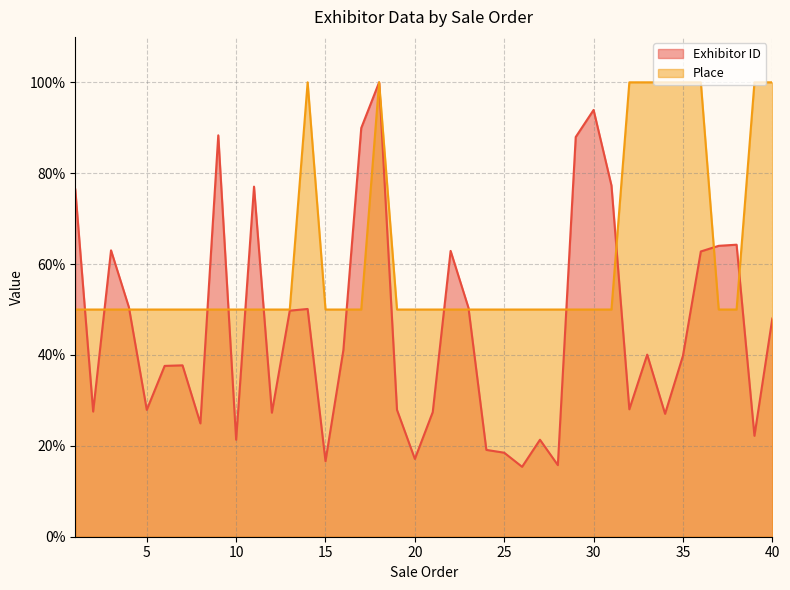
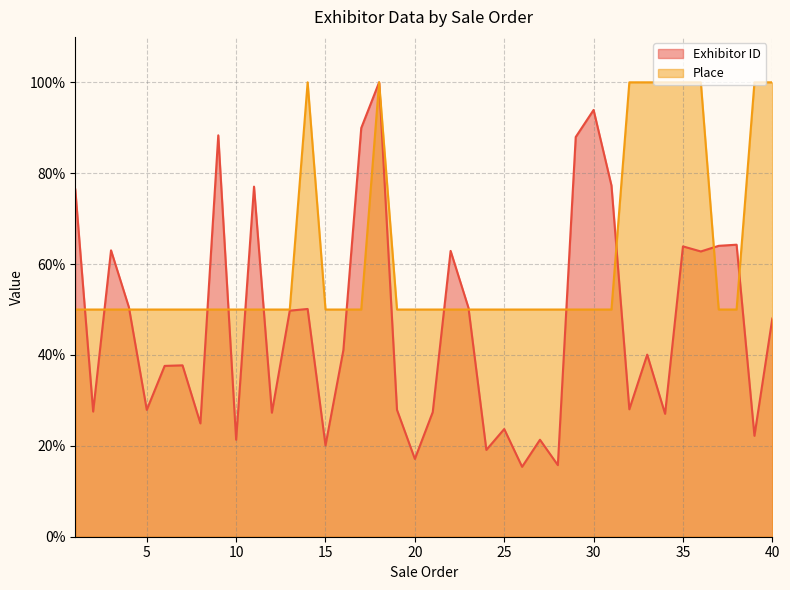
Exhibitor ID, 15: 17% -> 20%
Exhibitor ID, 25: 18% -> 24%
Exhibitor ID, 35: 40% -> 64%
